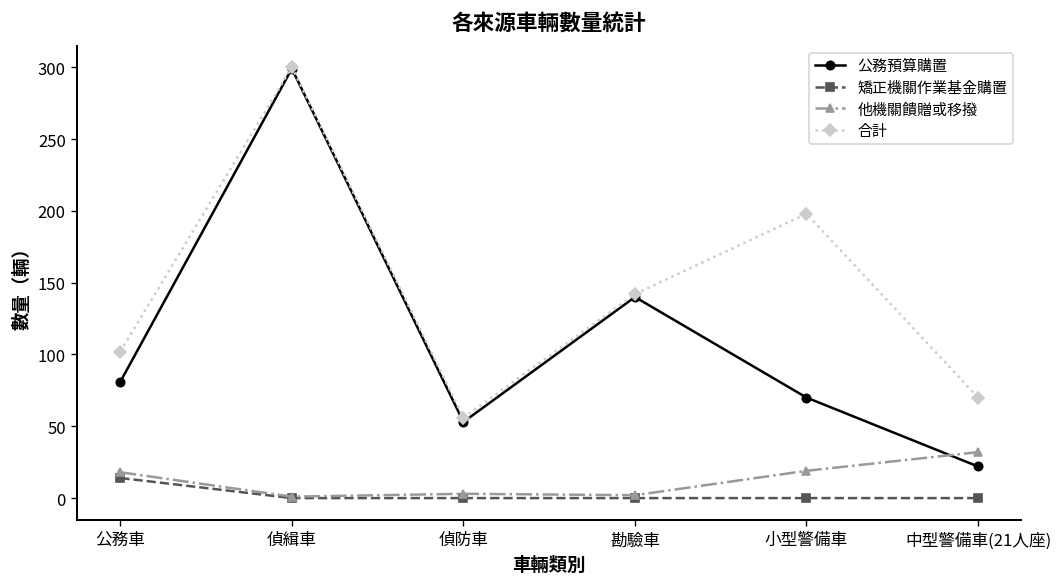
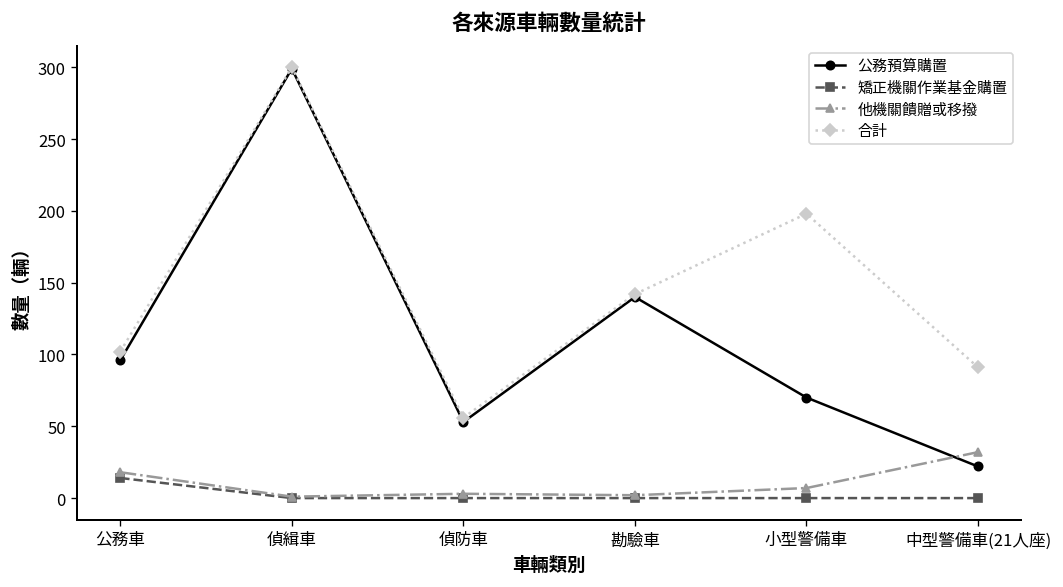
公務預算購置, 公務車: 81 -> 96
他機關饋贈或移撥, 小型警備車: 19 -> 7
合計, 中型警備車(21人座): 70 -> 91
